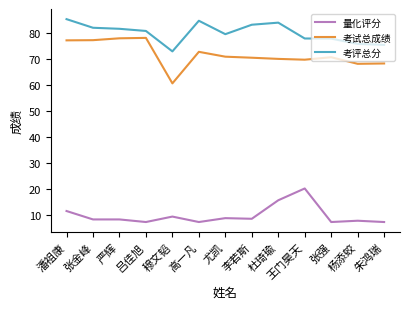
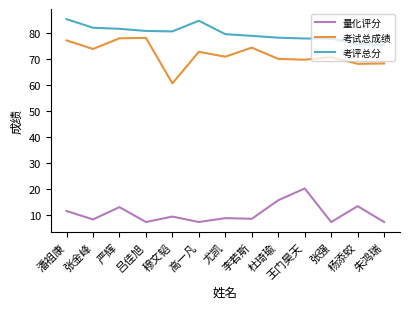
考试总成绩, 张金峰: 77 -> 74
量化评分, 严辉: 8 -> 13
考评总分, 穆文韬: 73 -> 81
考试总成绩, 李若斯: 70 -> 74
考评总分, 李若斯: 83 -> 79
考评总分, 杜琦瑜: 84 -> 78
量化评分, 杨添蛟: 8 -> 13
